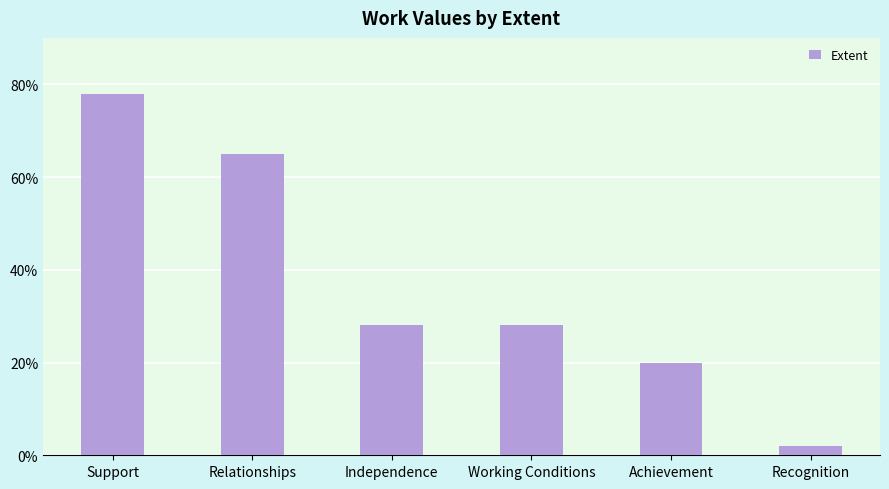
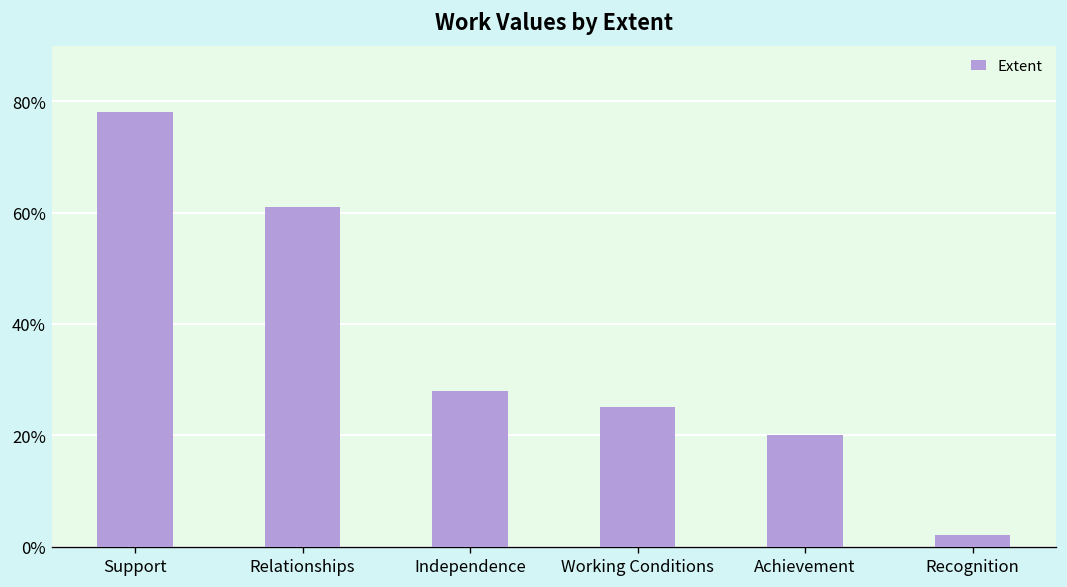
Relationships: 65% -> 61%
Working Conditions: 28% -> 25%
